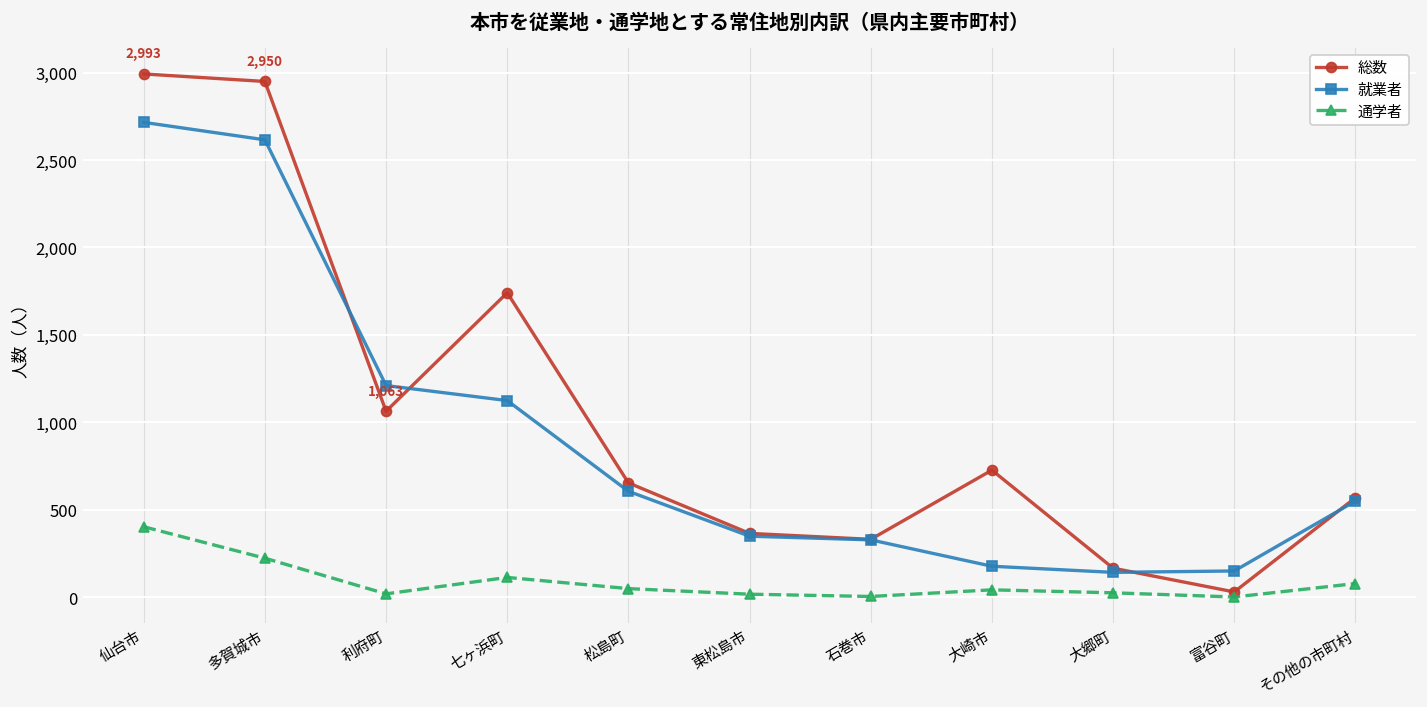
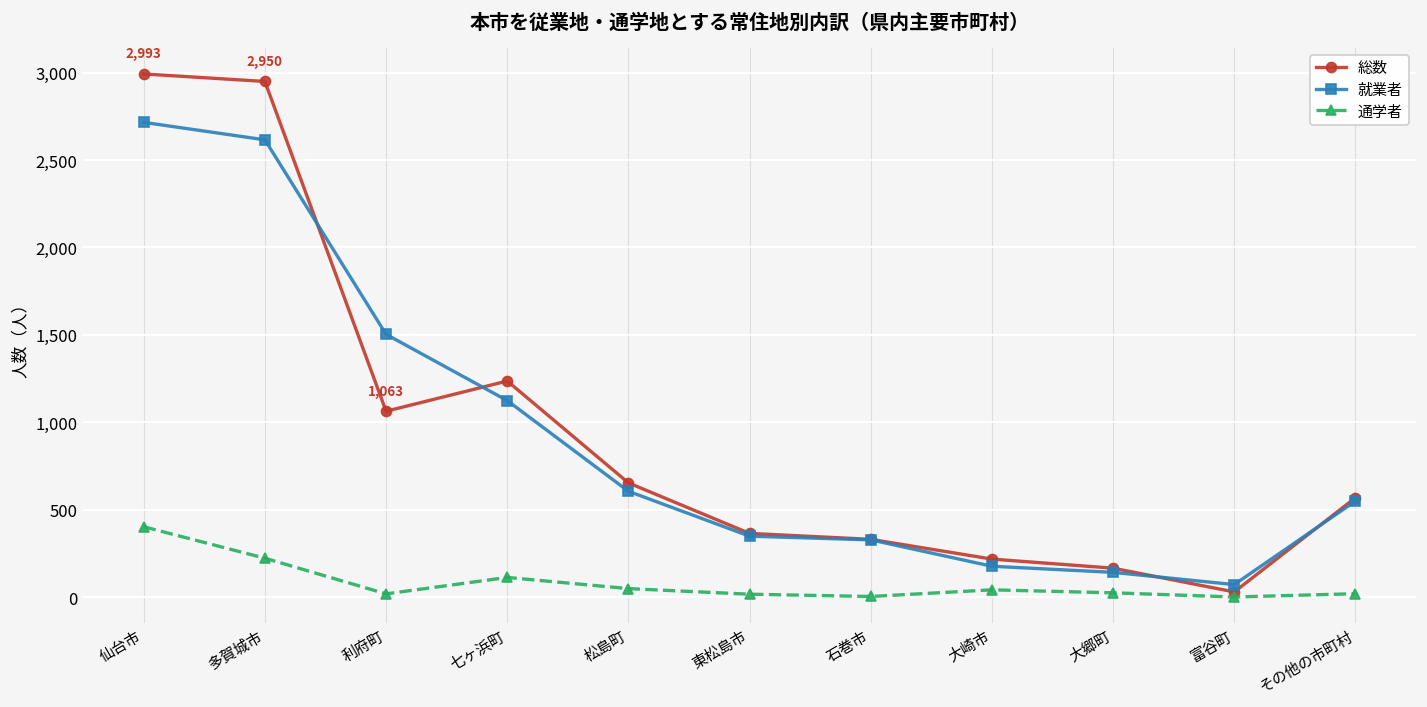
就業者, 利府町: 1,210 -> 1,500
総数, 七ヶ浜町: 1,740 -> 1,240
総数, 大崎市: 730 -> 220
就業者, 富谷町: 150 -> 70
通学者, その他の市町村: 80 -> 20
